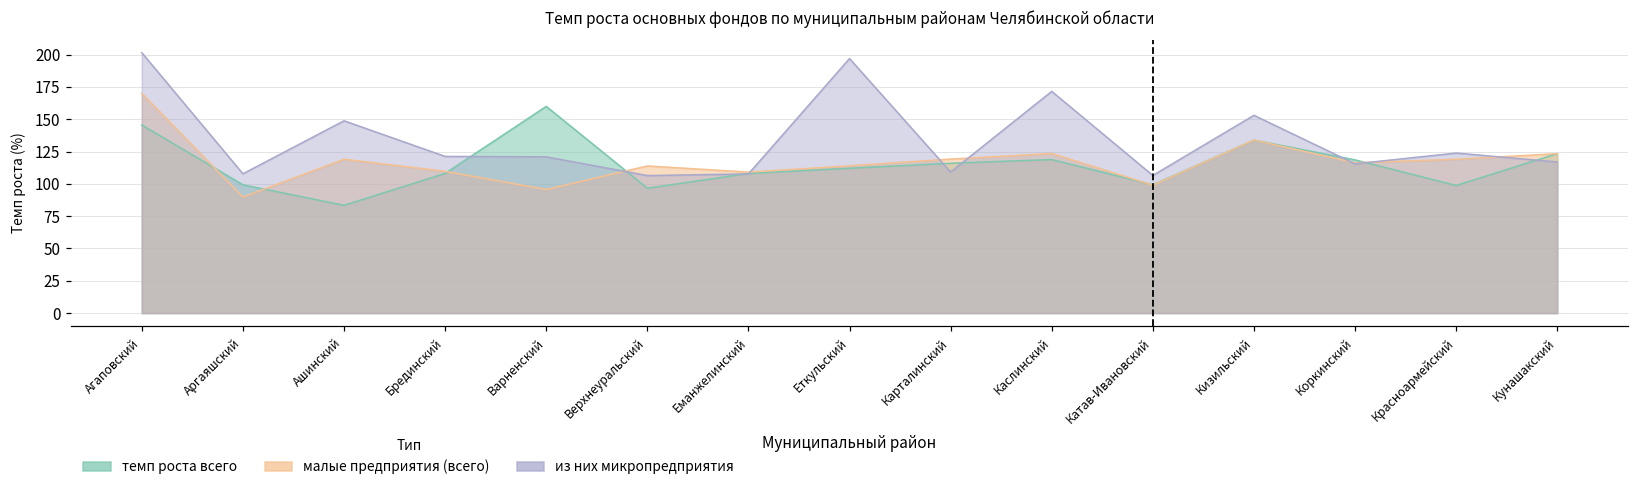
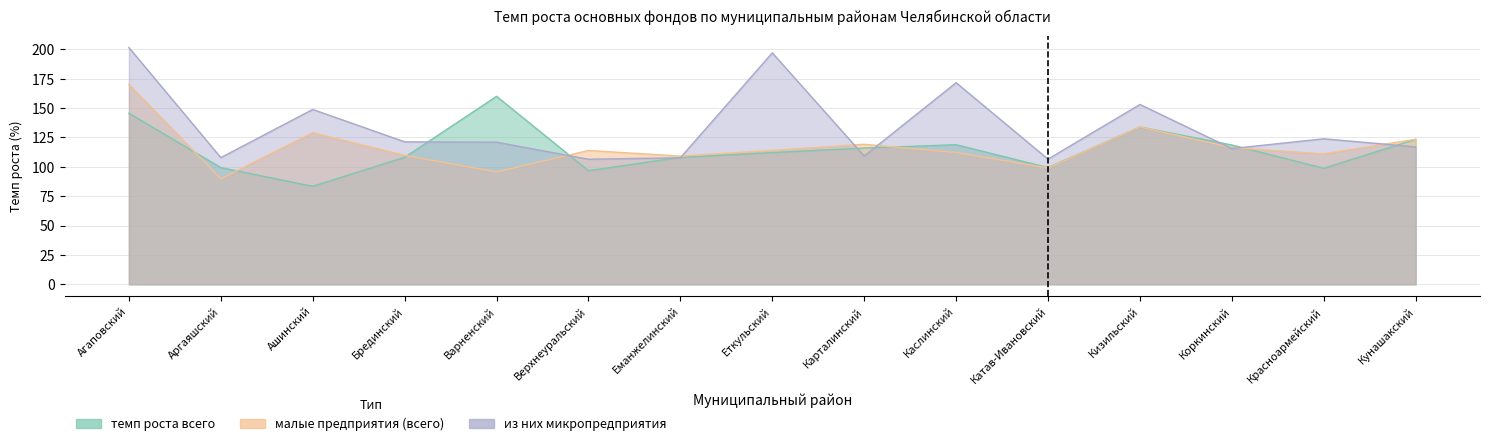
малые предприятия (всего), Ашинский: 119 -> 129
малые предприятия (всего), Каслинский: 123 -> 112
малые предприятия (всего), Красноармейский: 119 -> 111
